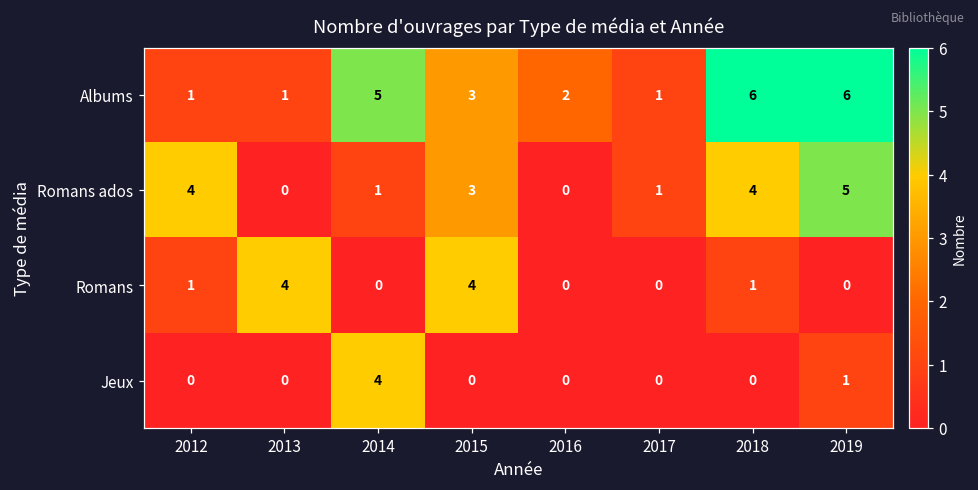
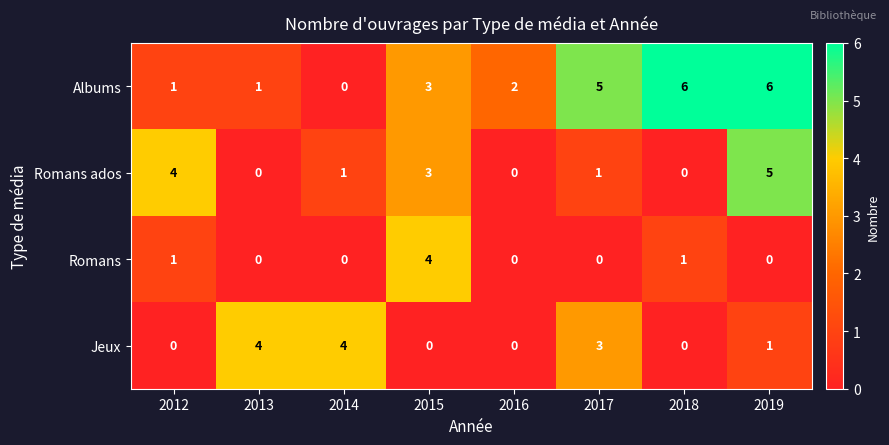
Albums, 2014: 5 -> 0
Albums, 2017: 1 -> 5
Romans ados, 2018: 4 -> 0
Romans, 2013: 4 -> 0
Jeux, 2013: 0 -> 4
Jeux, 2017: 0 -> 3
